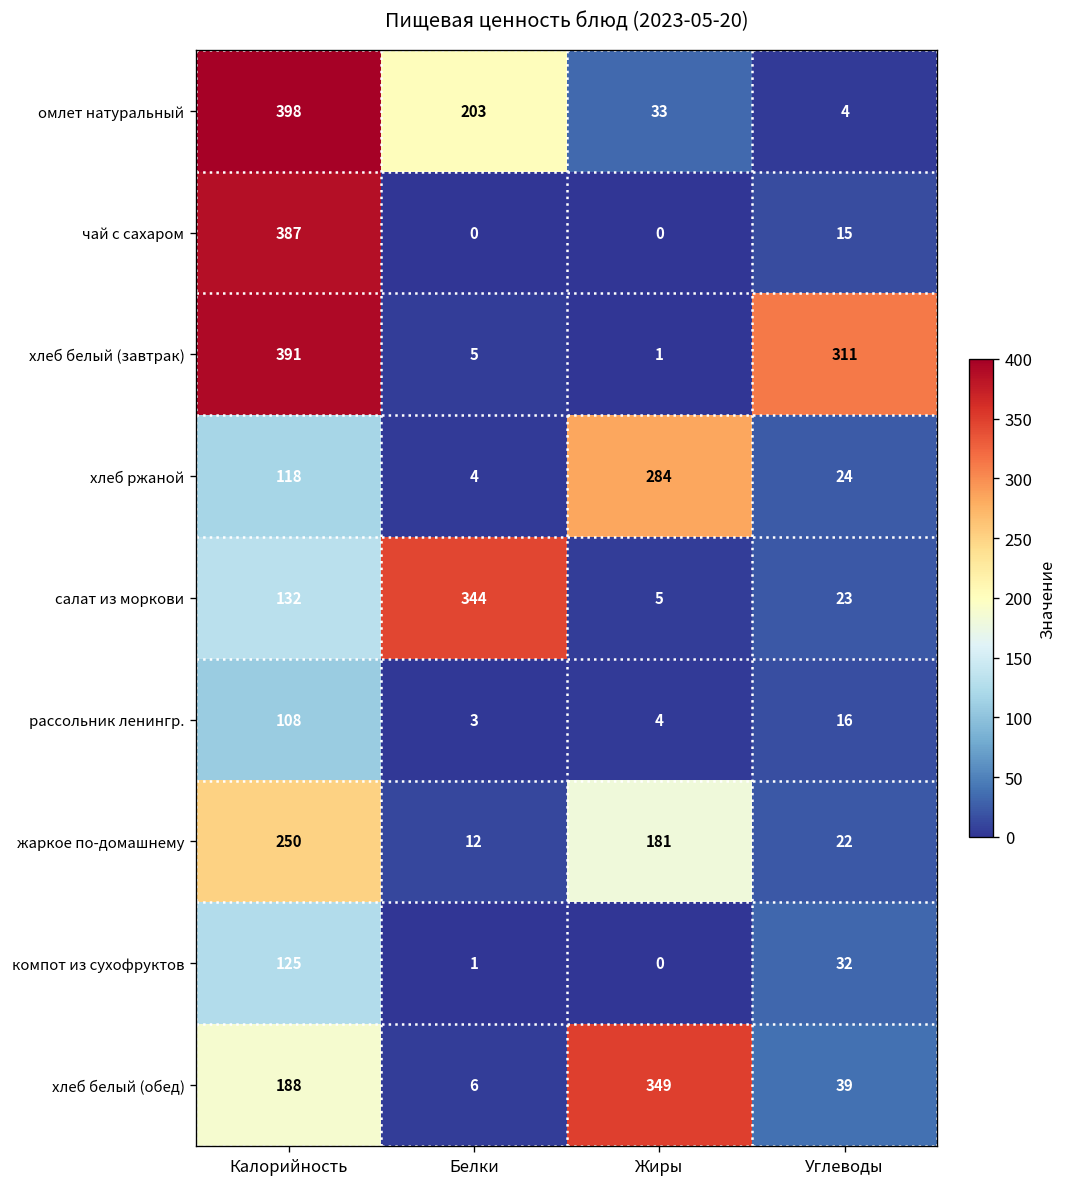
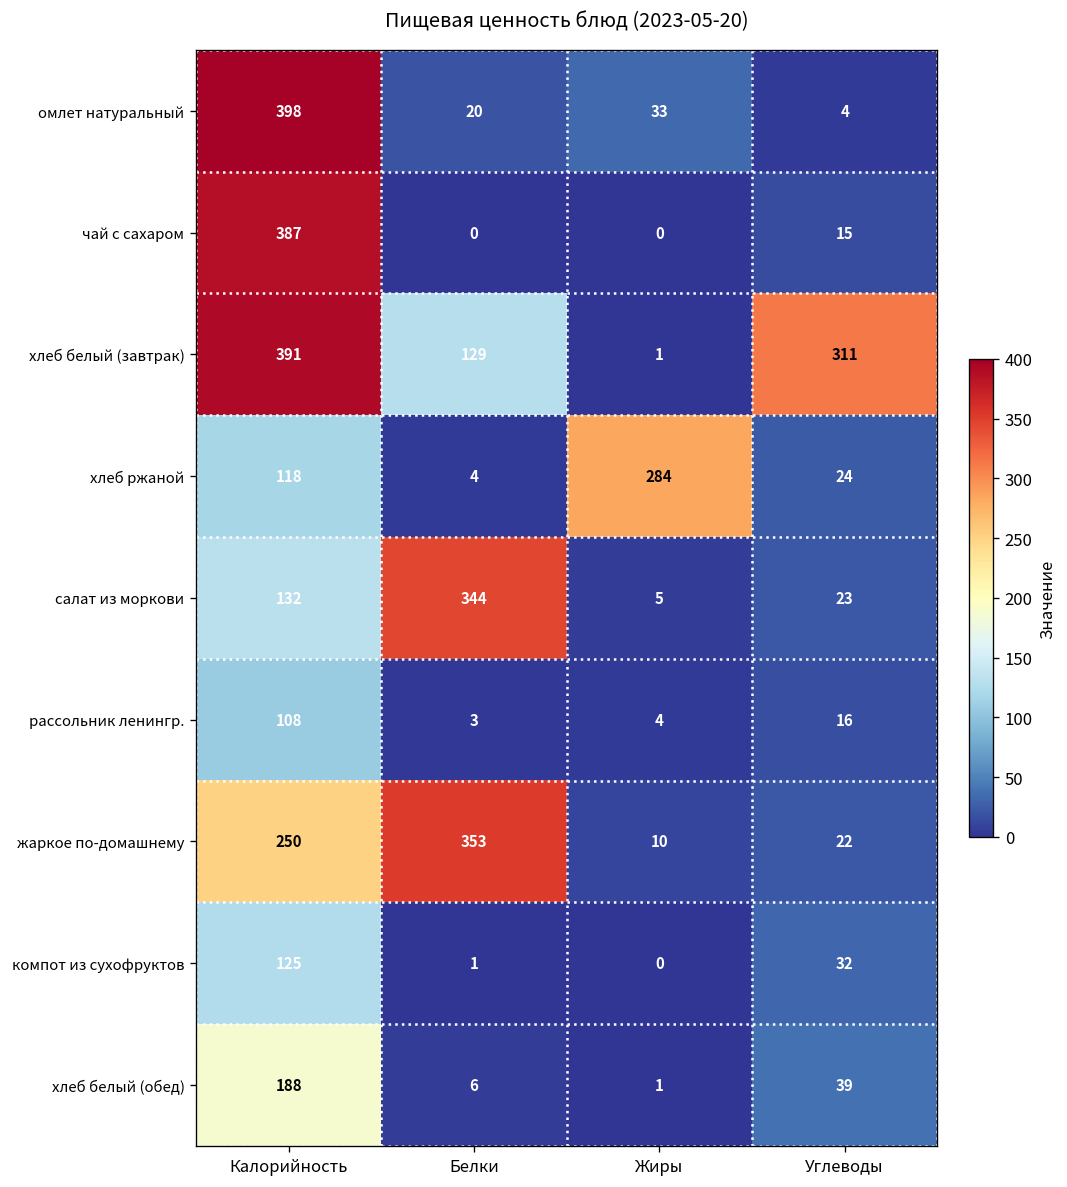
омлет натуральный, Белки: 203 -> 20
хлеб белый (завтрак), Белки: 5 -> 129
жаркое по-домашнему, Белки: 12 -> 353
жаркое по-домашнему, Жиры: 181 -> 10
хлеб белый (обед), Жиры: 349 -> 1
